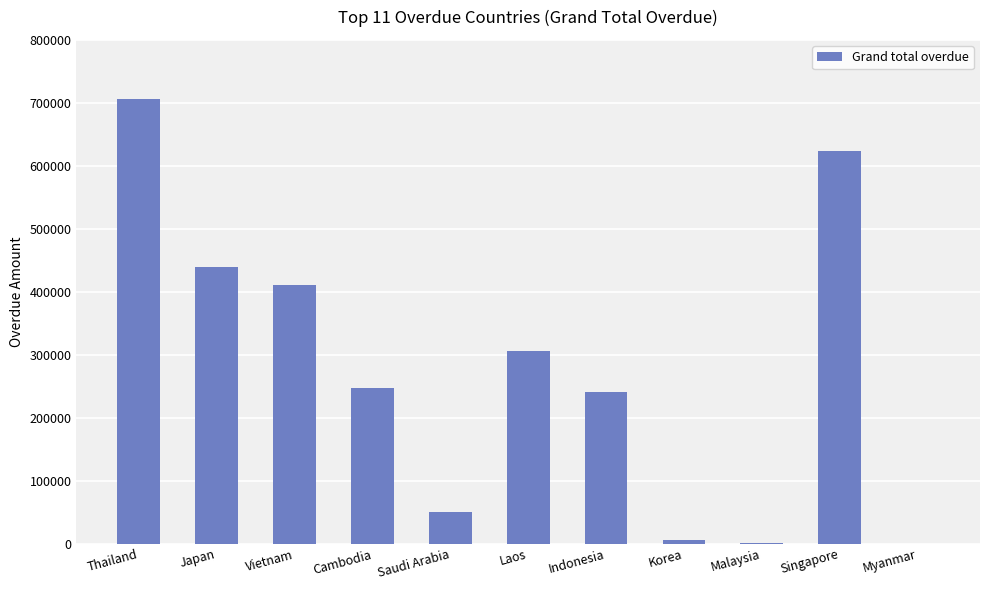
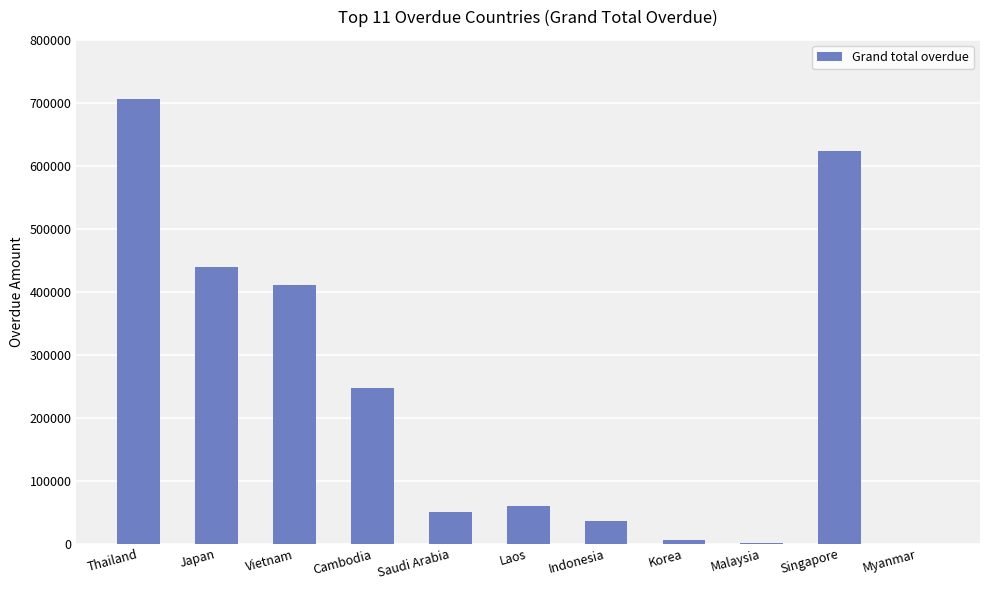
Laos: 310000 -> 60000
Indonesia: 240000 -> 40000
